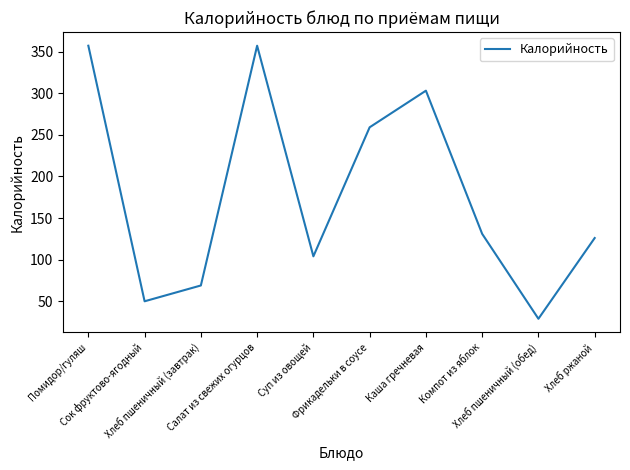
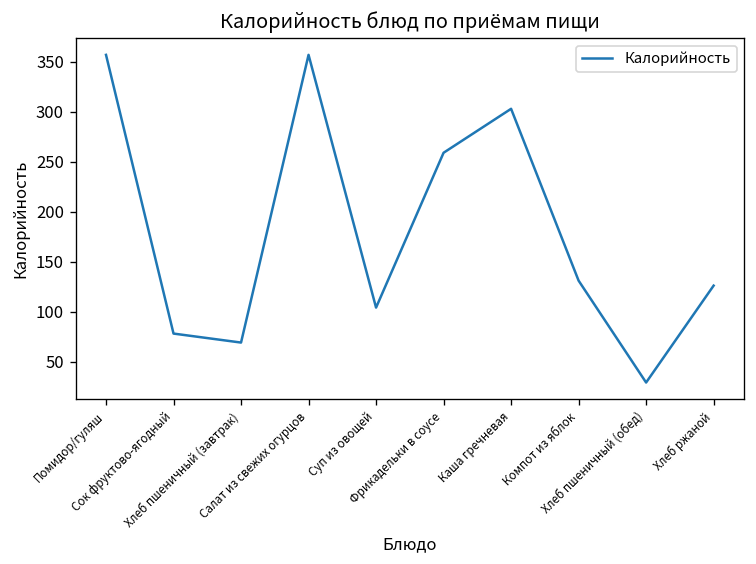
Сок фруктово-ягодный: 50 -> 80
